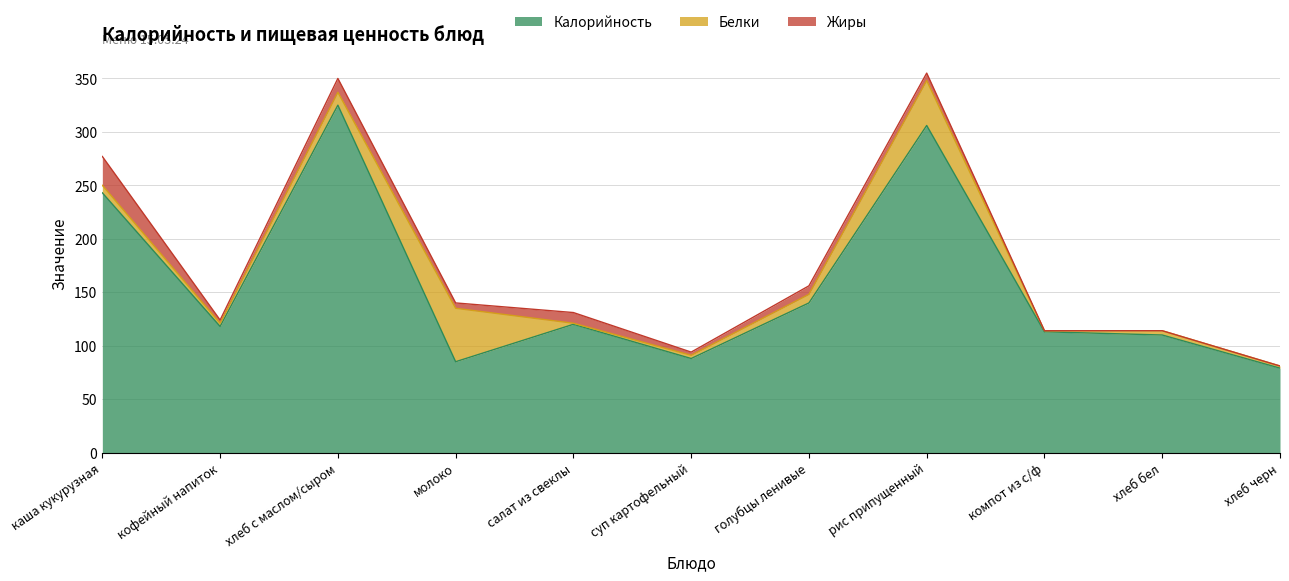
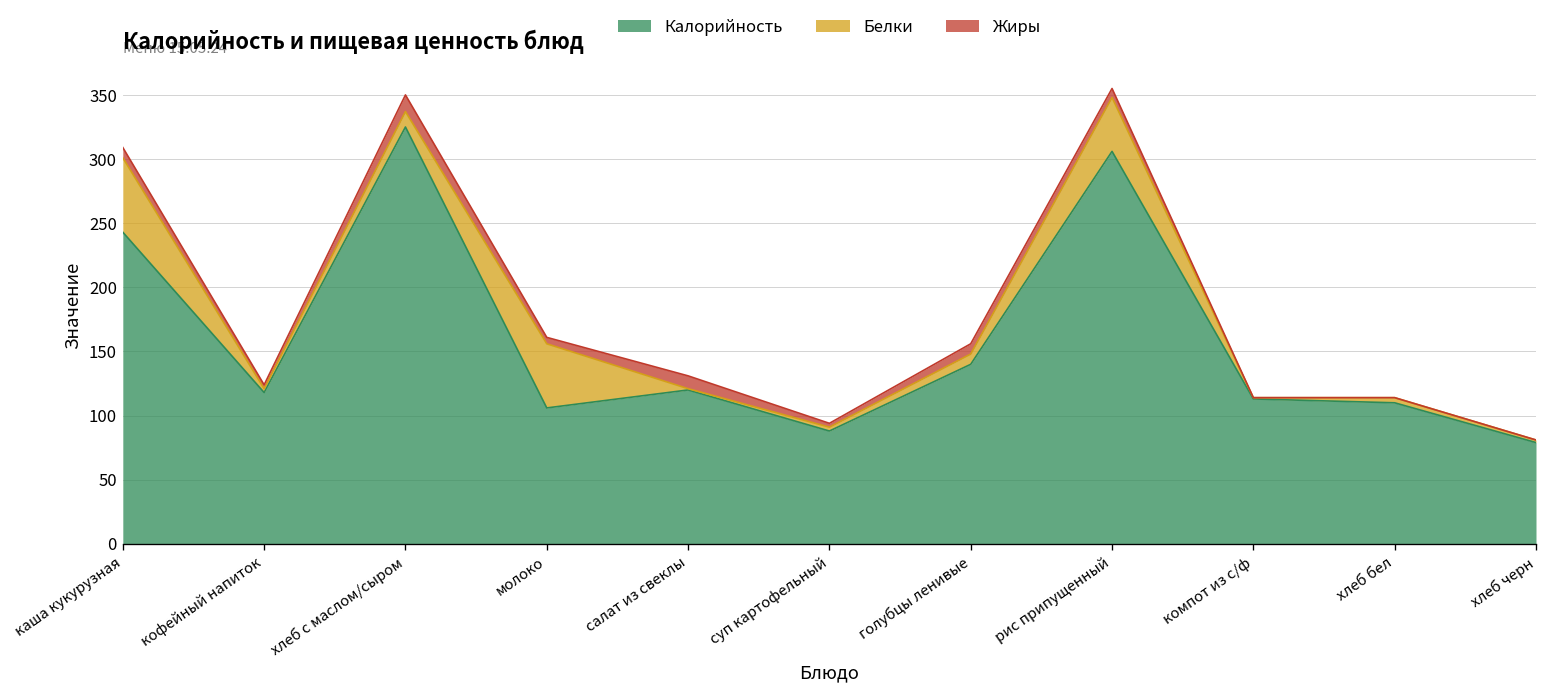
Белки, каша кукурузная: 7 -> 58
Жиры, каша кукурузная: 27 -> 8
Калорийность, молоко: 85 -> 106
